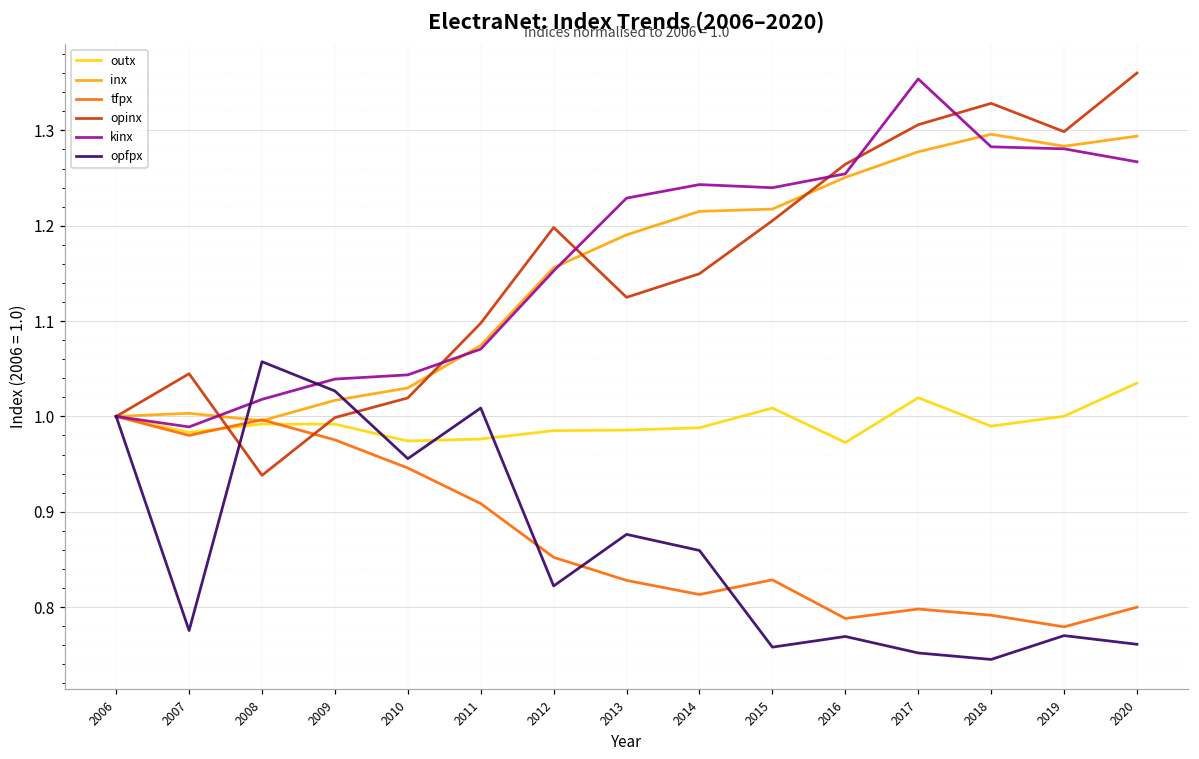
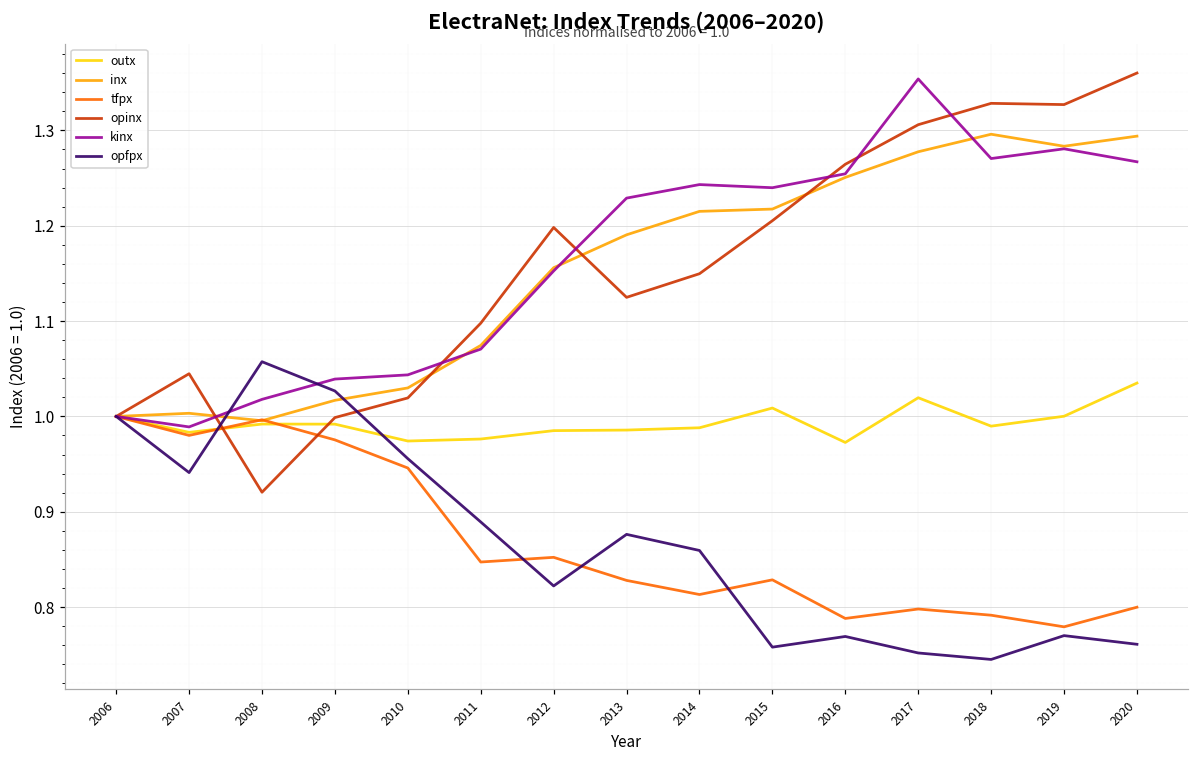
opfpx, 2007: 0.78 -> 0.94
opinx, 2008: 0.94 -> 0.92
tfpx, 2011: 0.91 -> 0.85
opfpx, 2011: 1.01 -> 0.89
kinx, 2018: 1.28 -> 1.27
opinx, 2019: 1.30 -> 1.33
